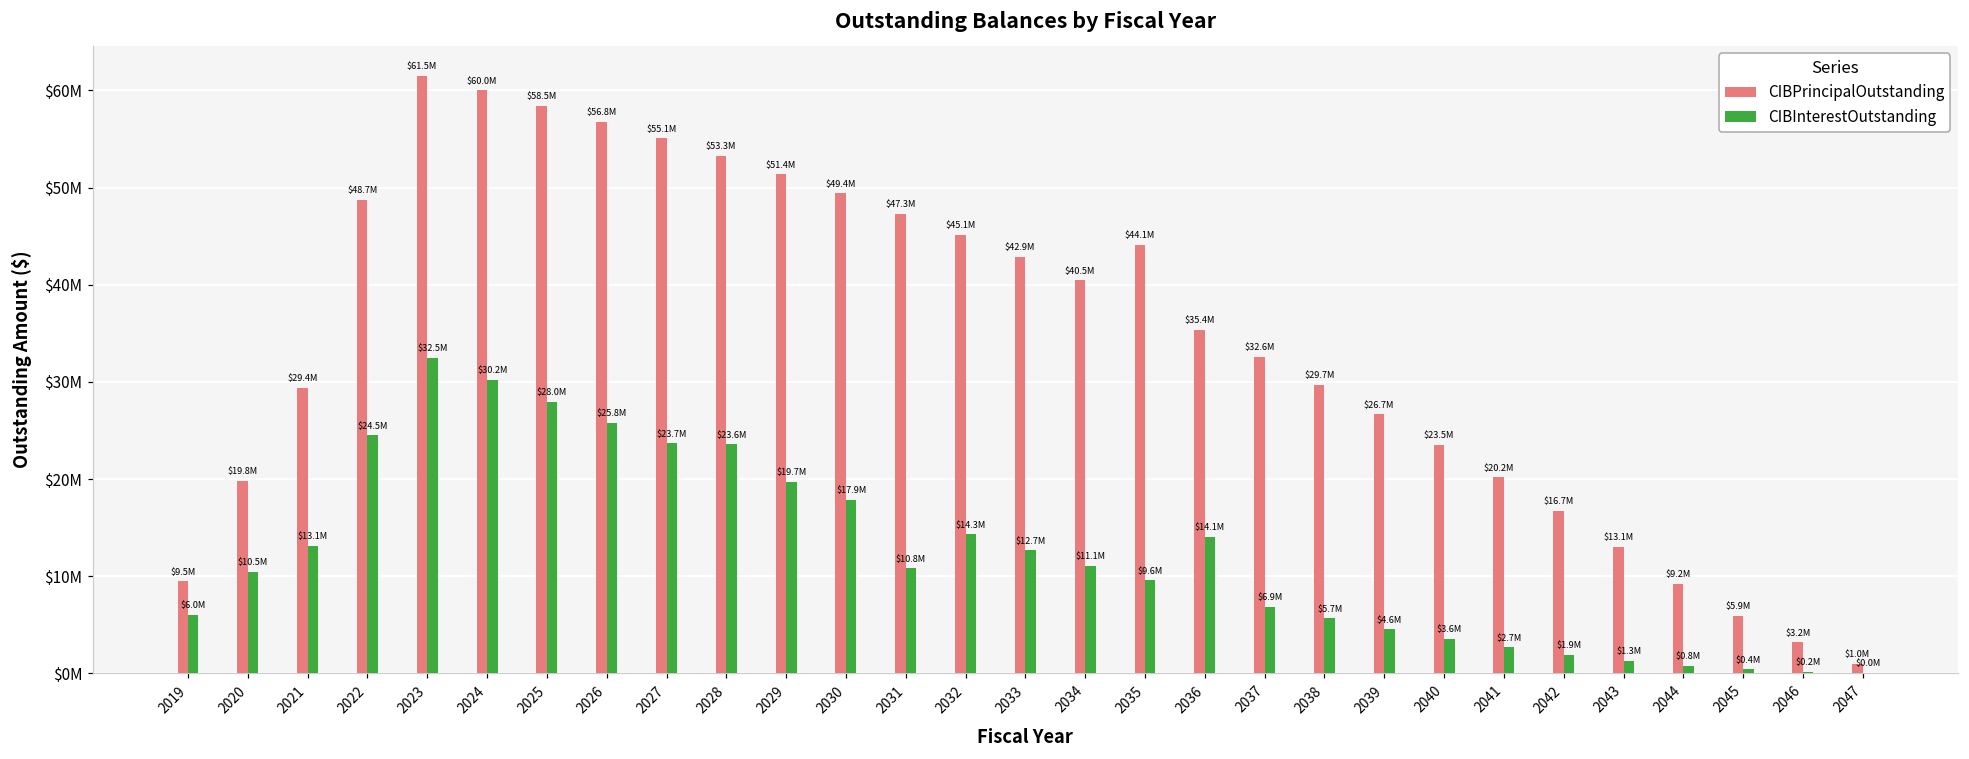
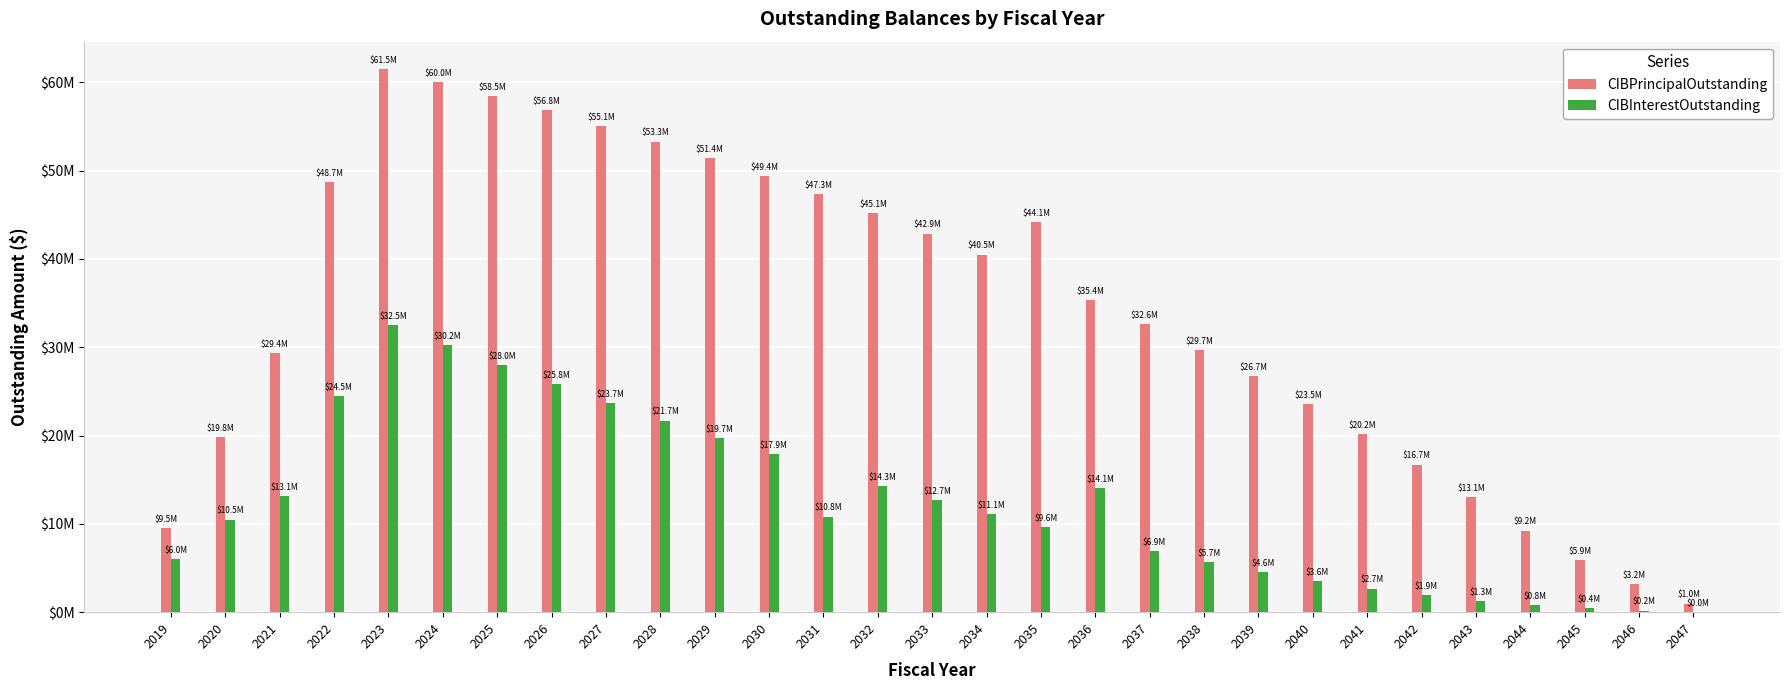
CIBInterestOutstanding, 2028: $23.6M -> $21.7M
